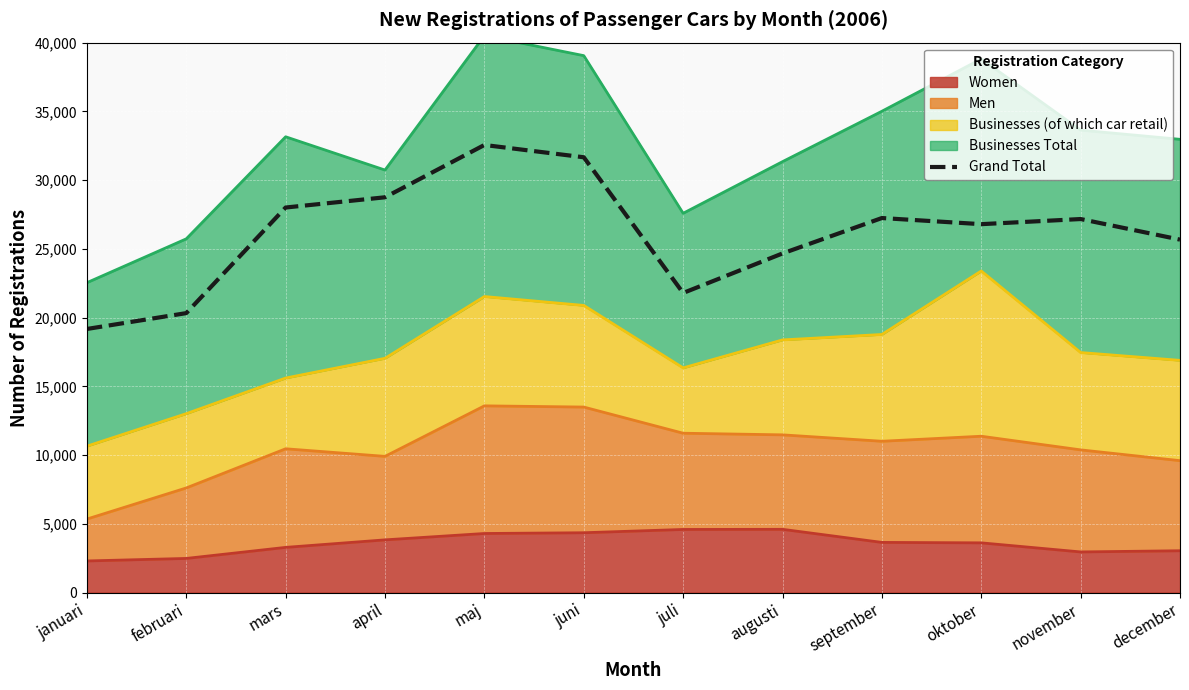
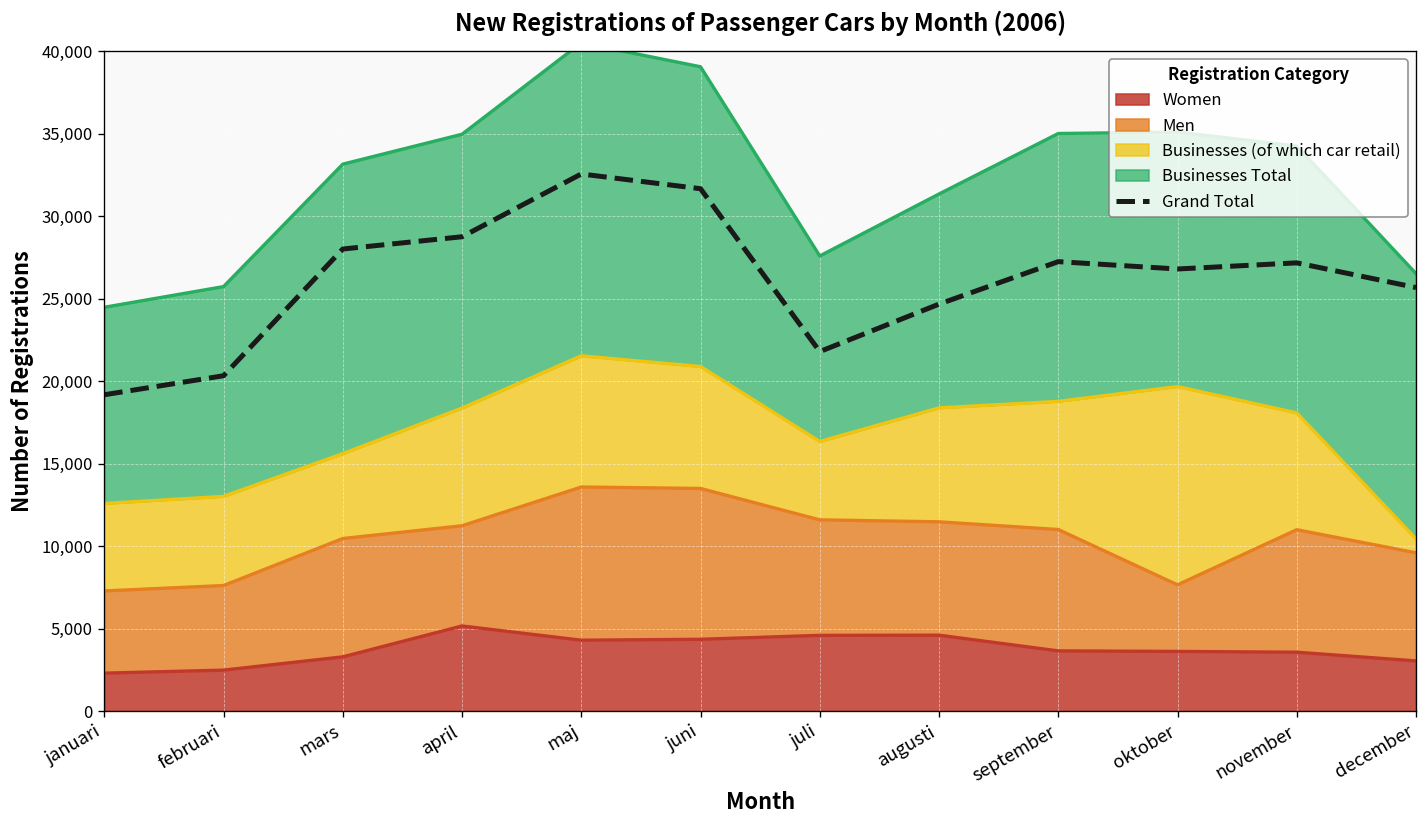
Men, januari: 3,000 -> 5,000
Women, april: 3,800 -> 5,200
Businesses Total, april: 13,700 -> 16,600
Men, oktober: 7,800 -> 4,000
Women, november: 3,000 -> 3,600
Businesses (of which car retail), december: 7,300 -> 800
